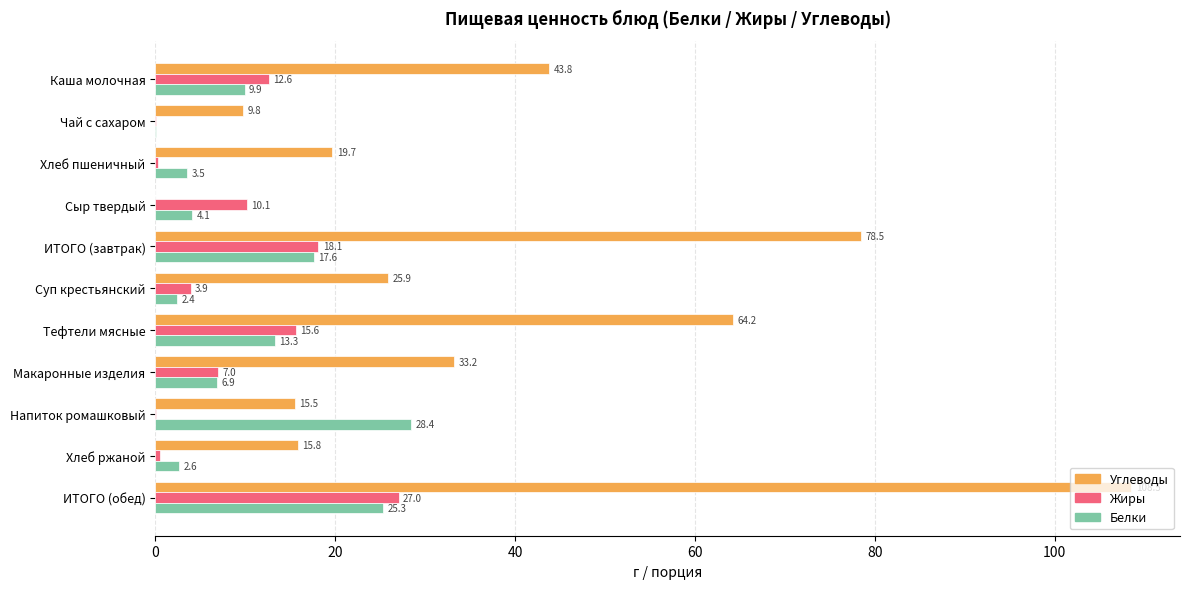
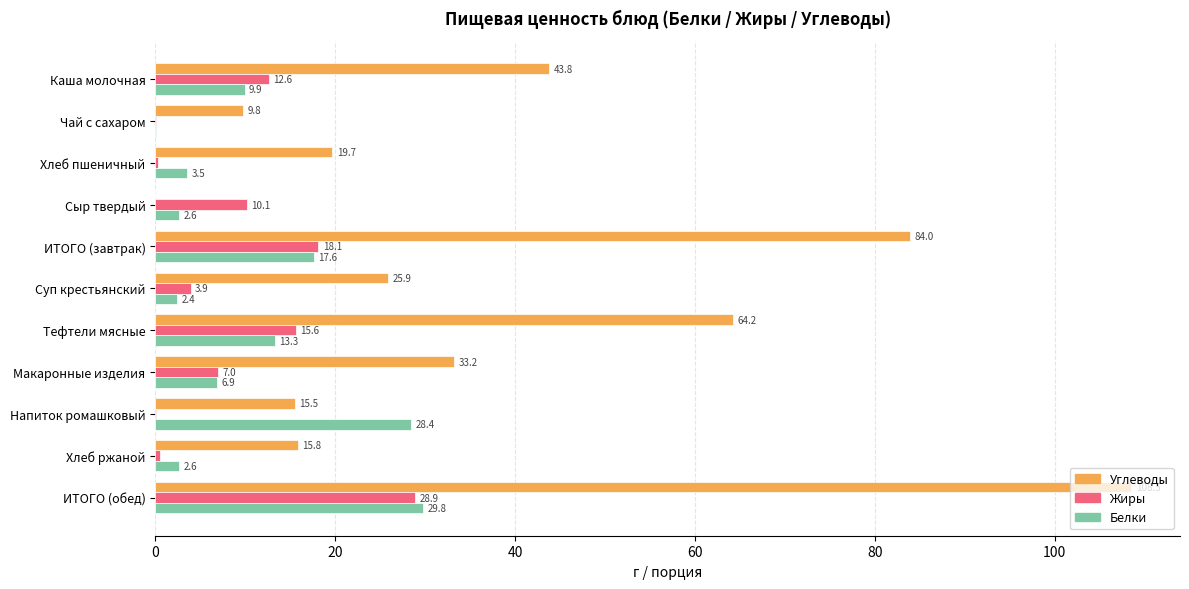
Белки, Сыр твердый: 4.1 -> 2.6
Углеводы, ИТОГО (завтрак): 78.5 -> 84.0
Жиры, ИТОГО (обед): 27.0 -> 28.9
Белки, ИТОГО (обед): 25.3 -> 29.8
